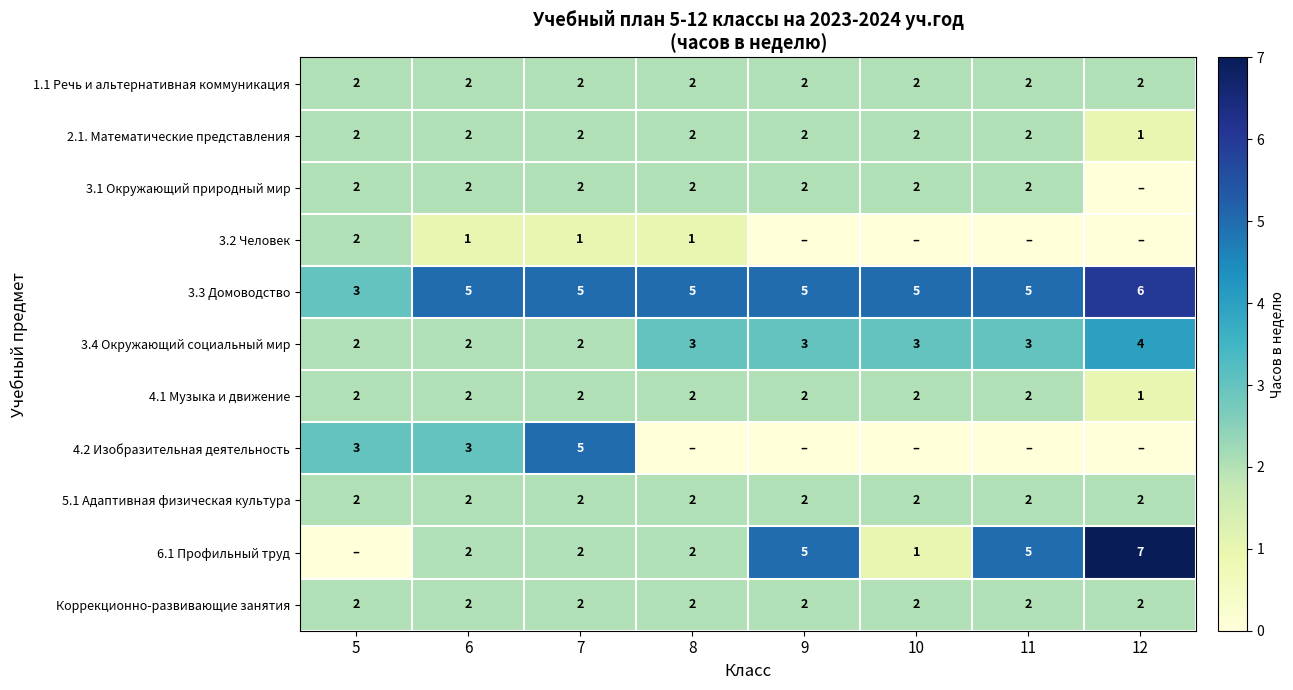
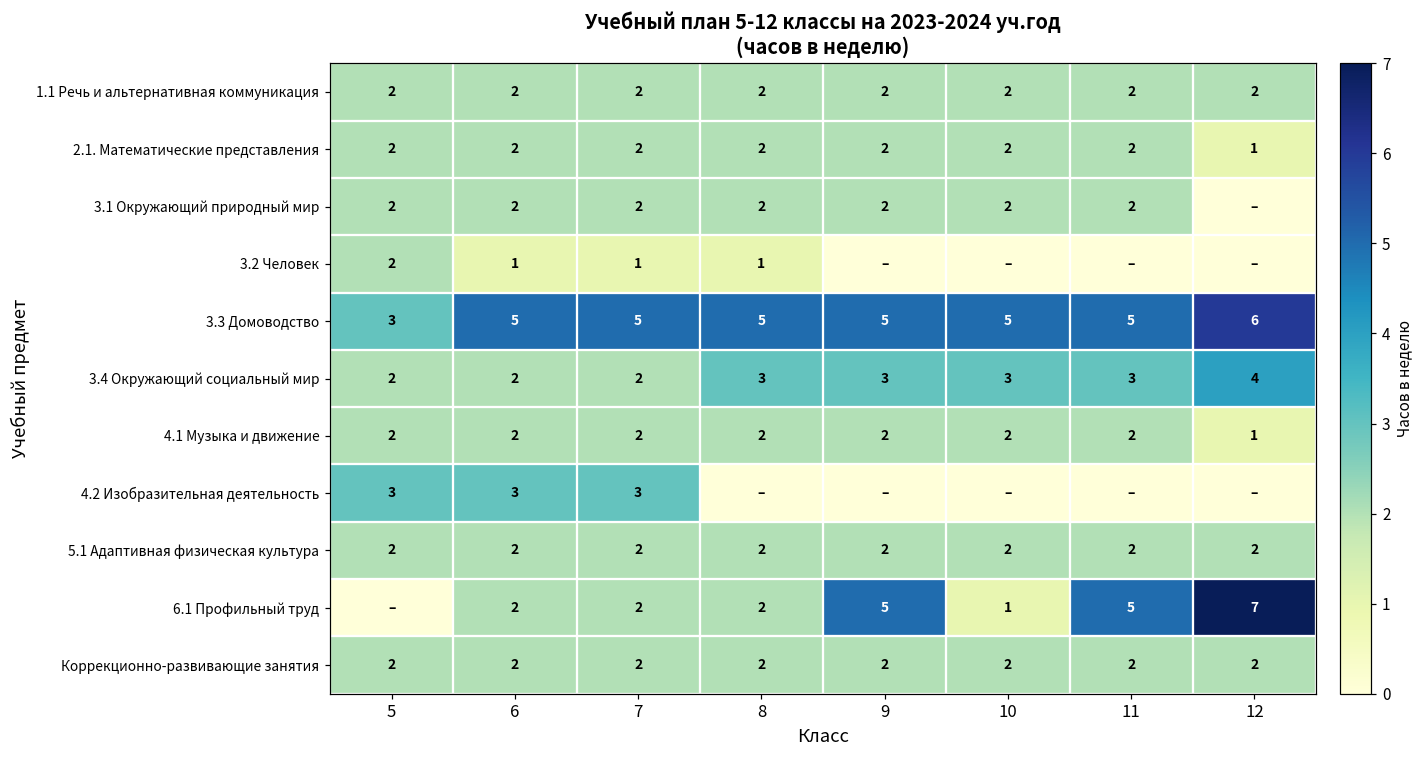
4.2 Изобразительная деятельность, 7: 5 -> 3
